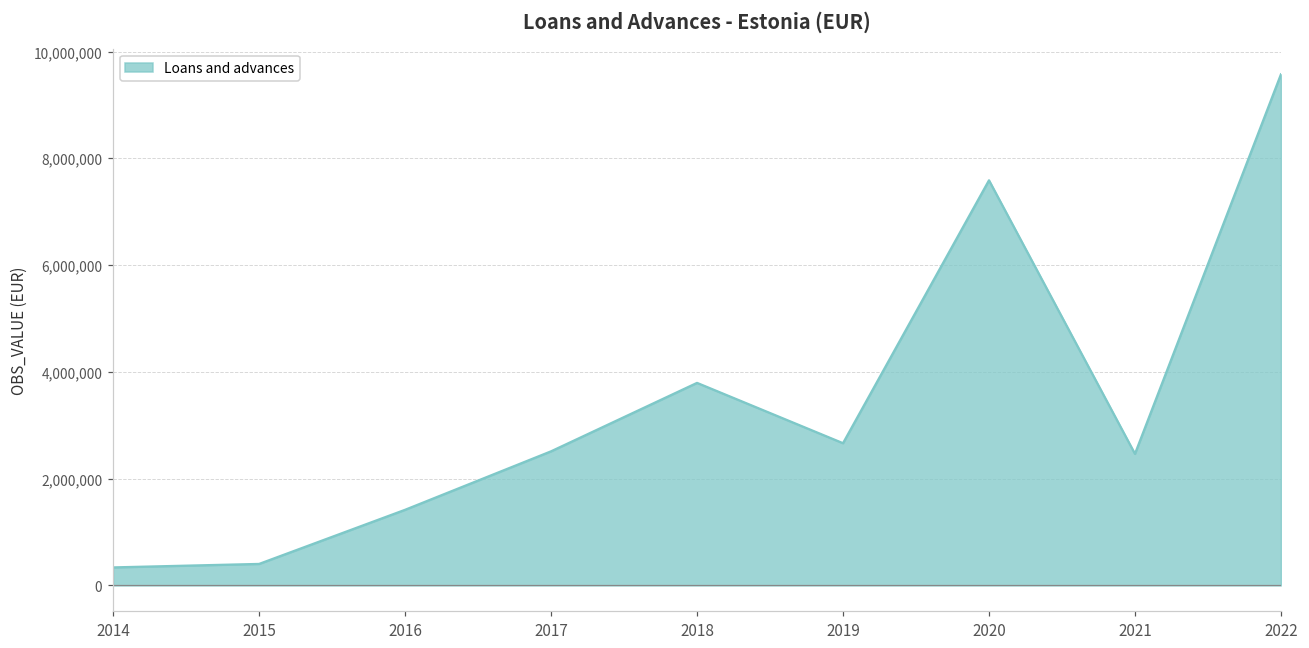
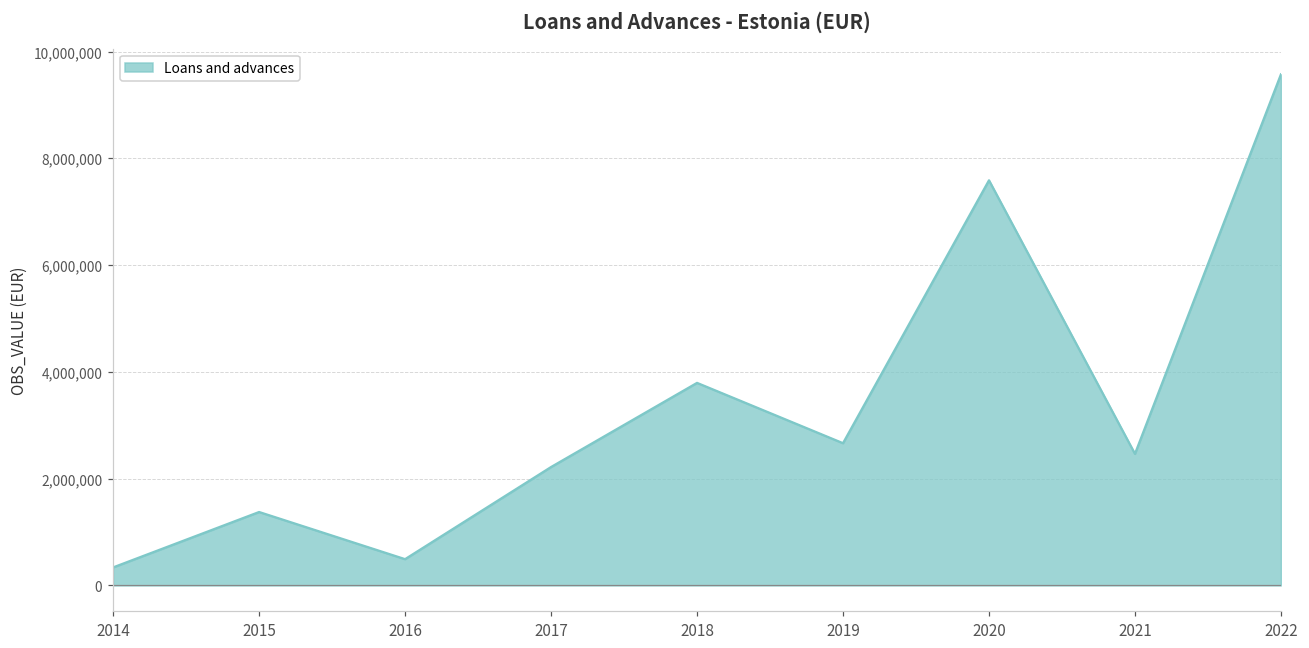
2015: 400,000 -> 1,400,000
2016: 1,400,000 -> 500,000
2017: 2,500,000 -> 2,200,000
